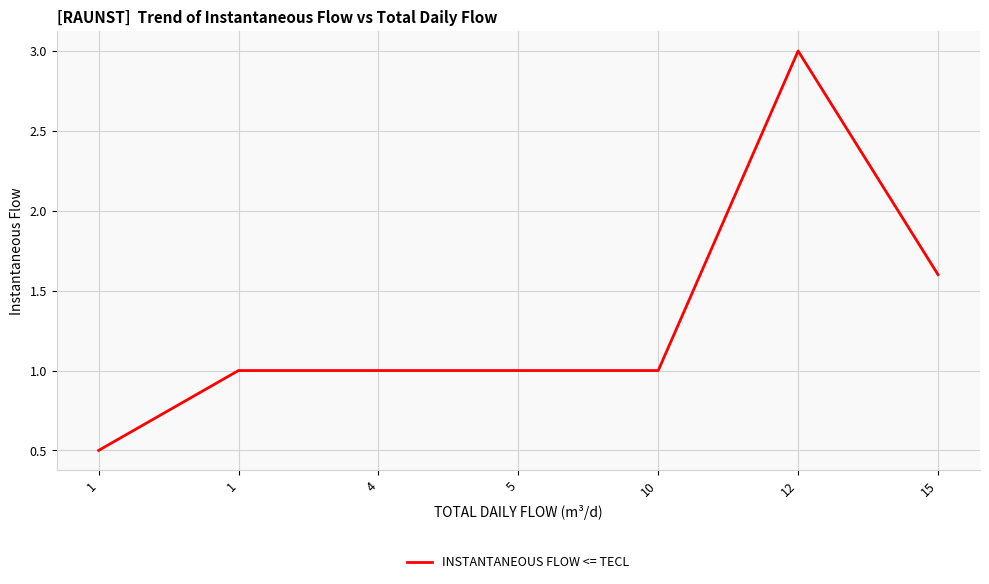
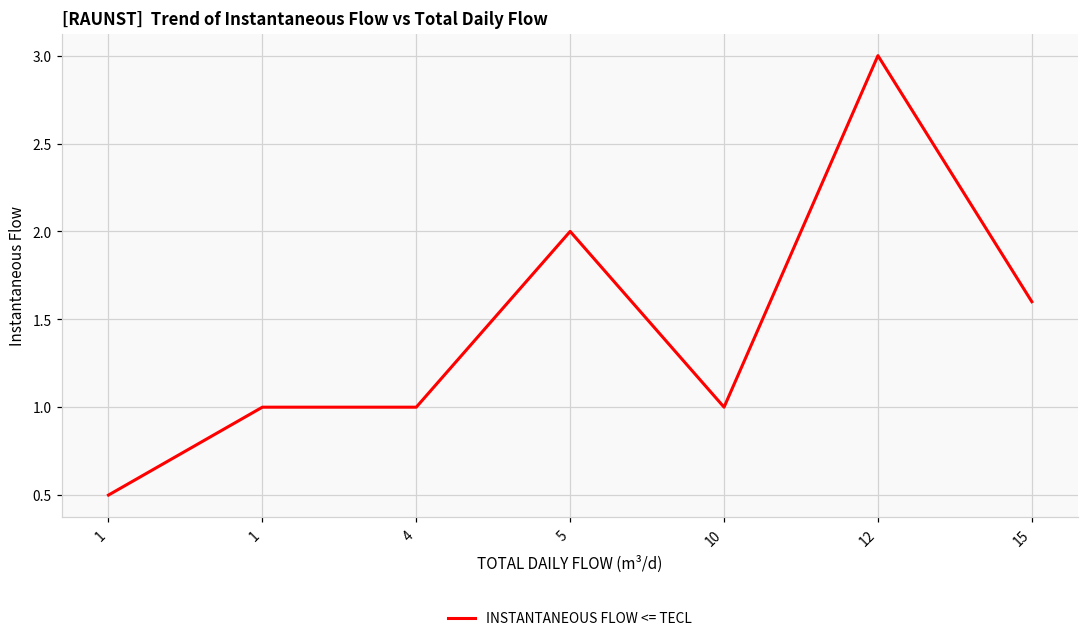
5: 1 -> 2
